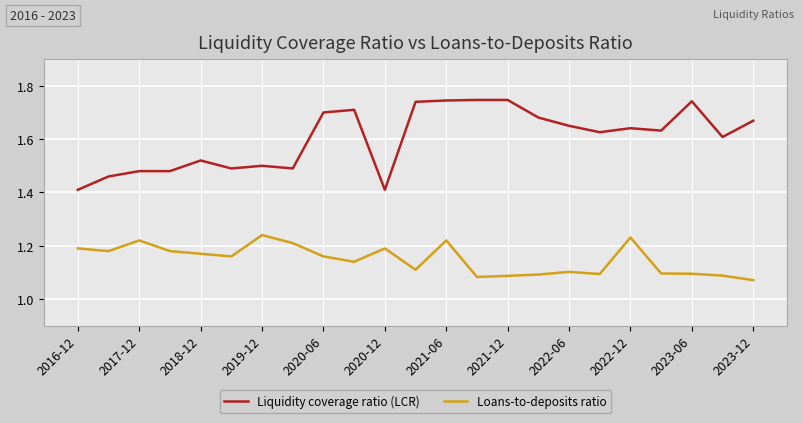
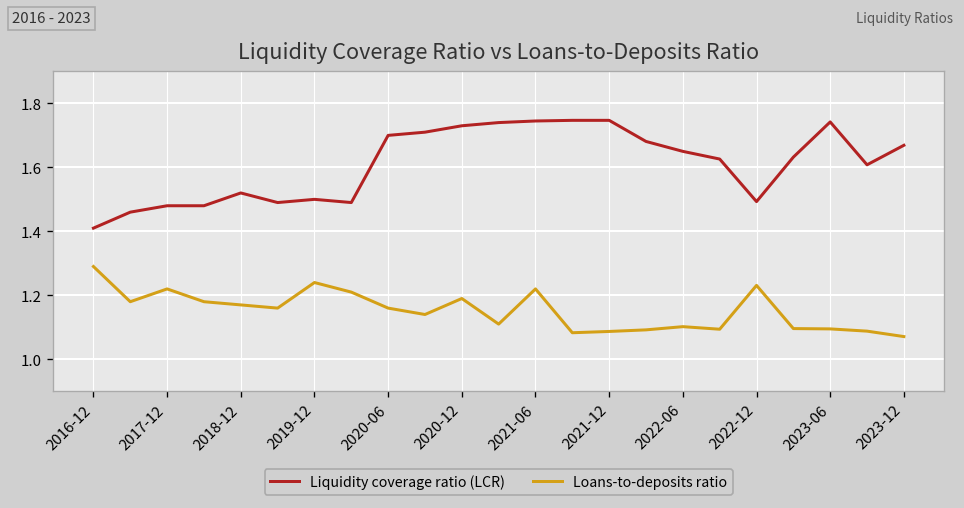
Loans-to-deposits ratio, 2016-12: 1.19 -> 1.29
Liquidity coverage ratio (LCR), 2020-12: 1.41 -> 1.73
Liquidity coverage ratio (LCR), 2022-12: 1.64 -> 1.49
